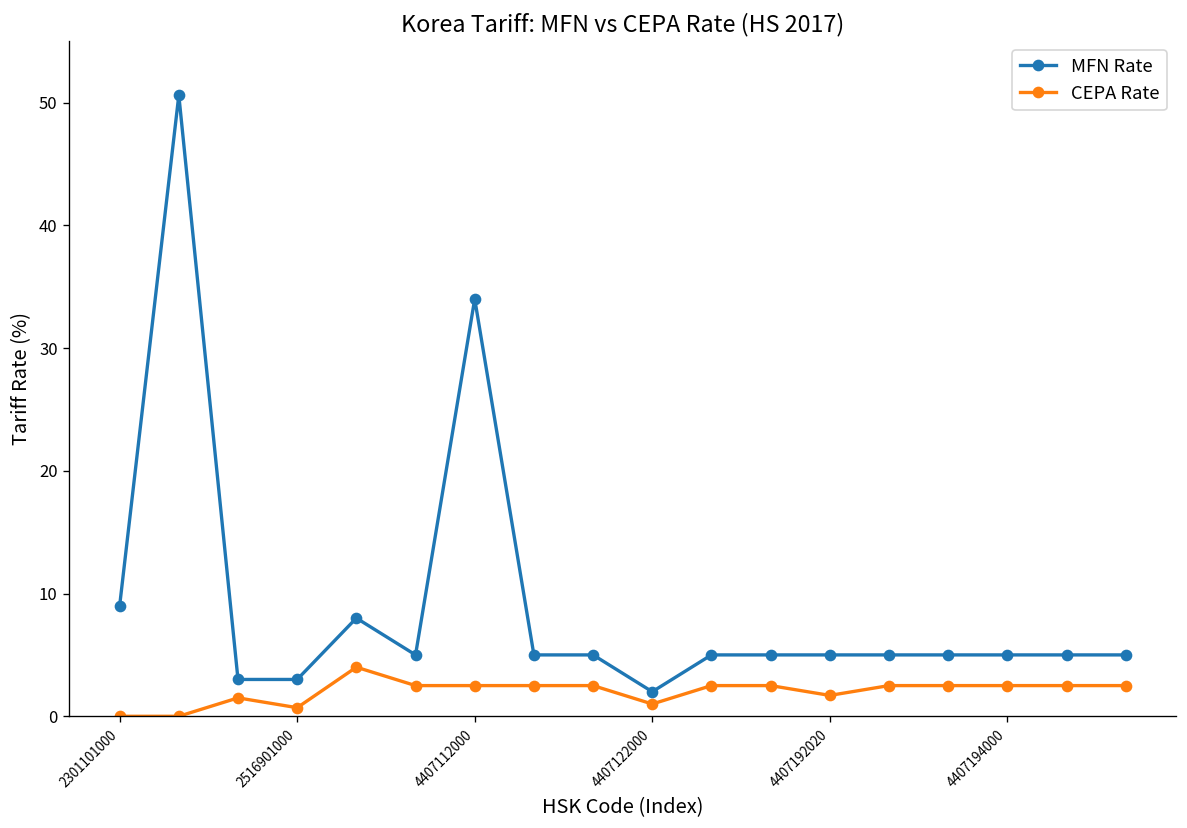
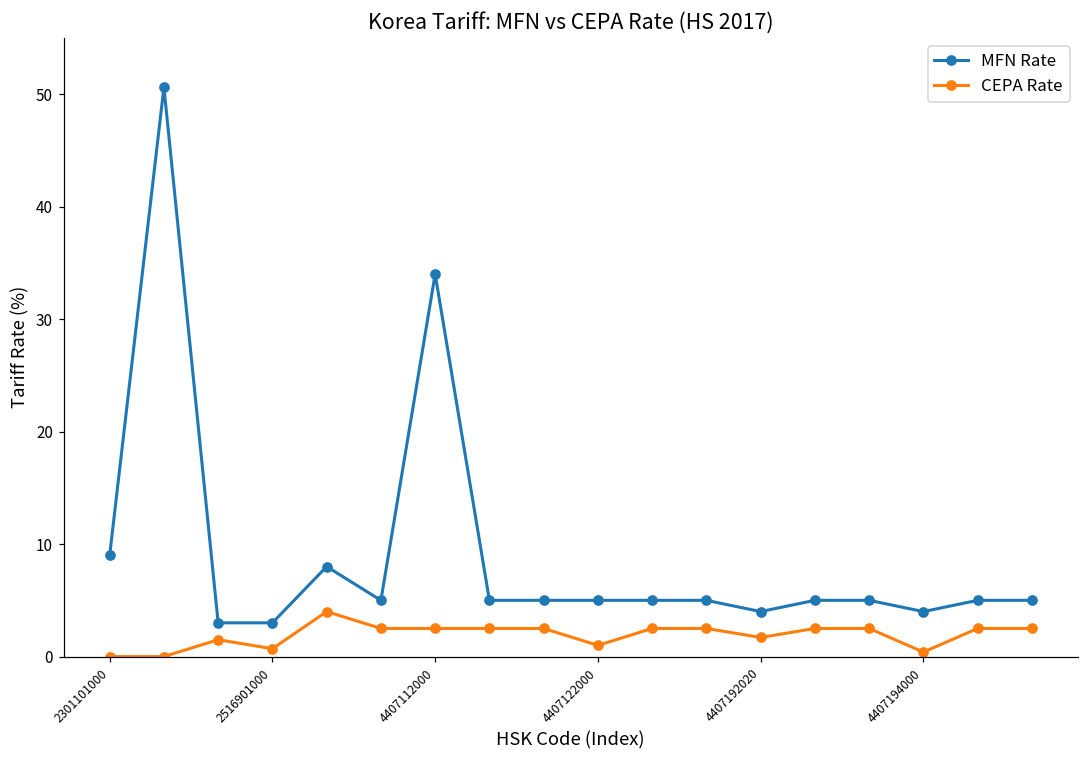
MFN Rate, 4407122000: 2 -> 5
MFN Rate, 4407192020: 5 -> 4
MFN Rate, 4407194000: 5 -> 4
CEPA Rate, 4407194000: 2.5 -> 0.4
